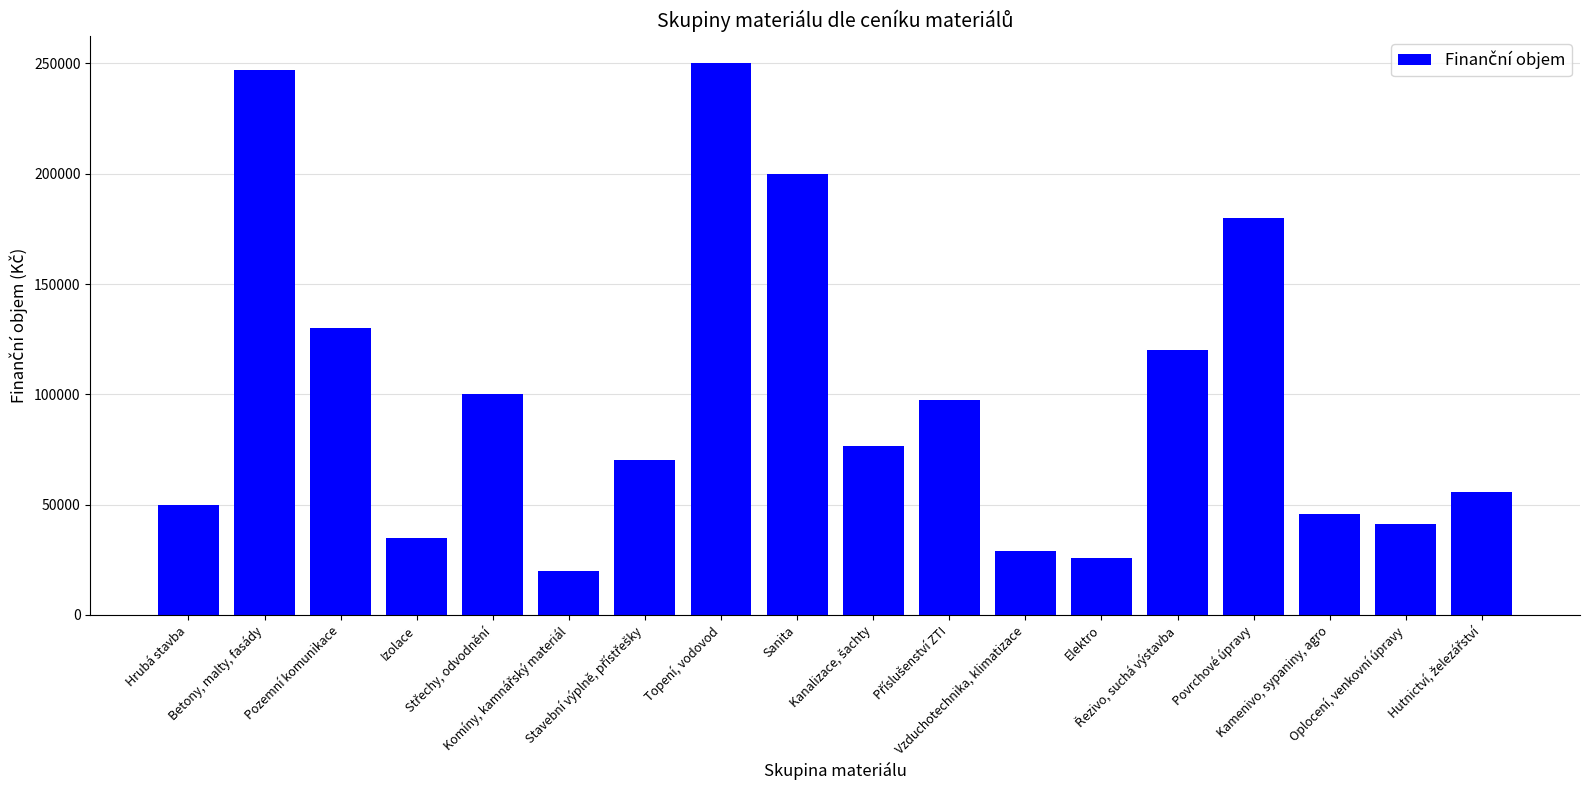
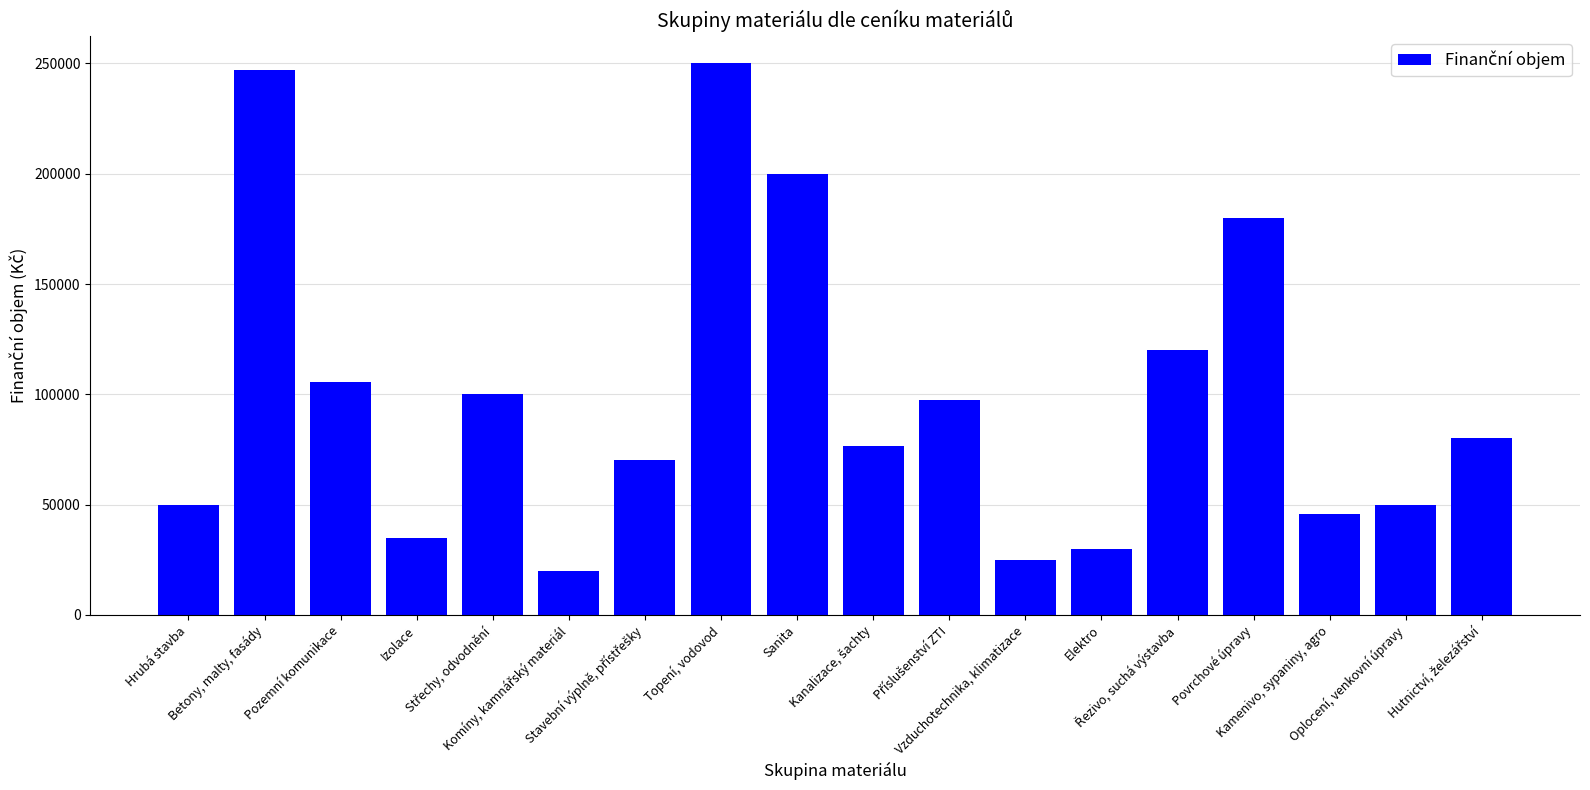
Pozemní komunikace: 130000 -> 106000
Vzduchotechnika, klimatizace: 29000 -> 25000
Elektro: 26000 -> 30000
Oplocení, venkovní úpravy: 41000 -> 50000
Hutnictví, železářství: 56000 -> 80000
